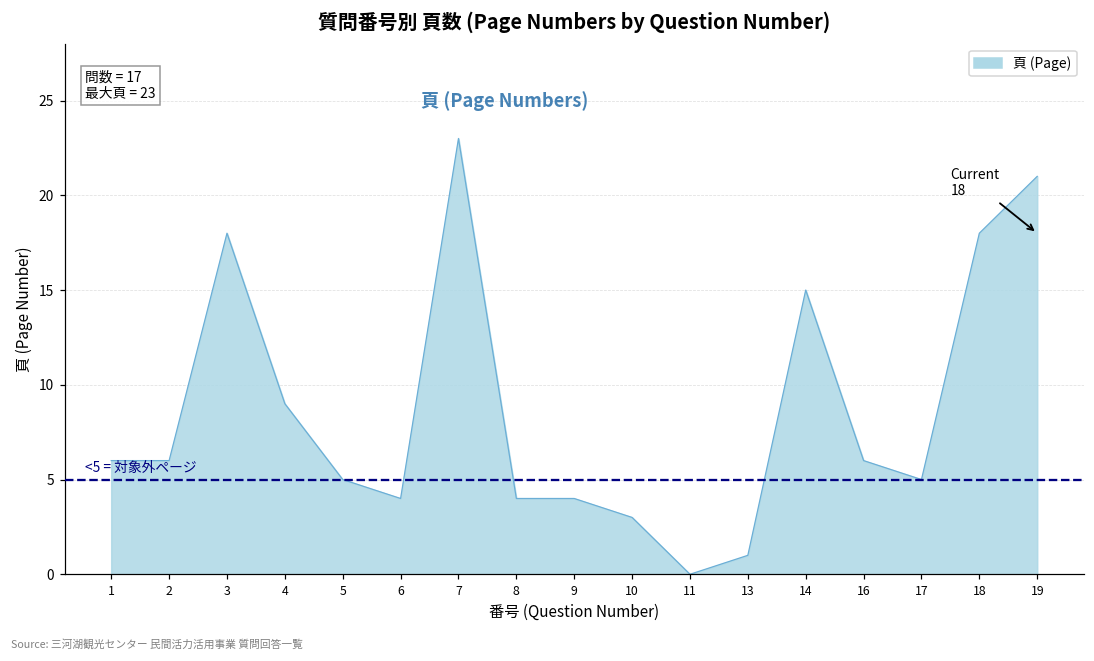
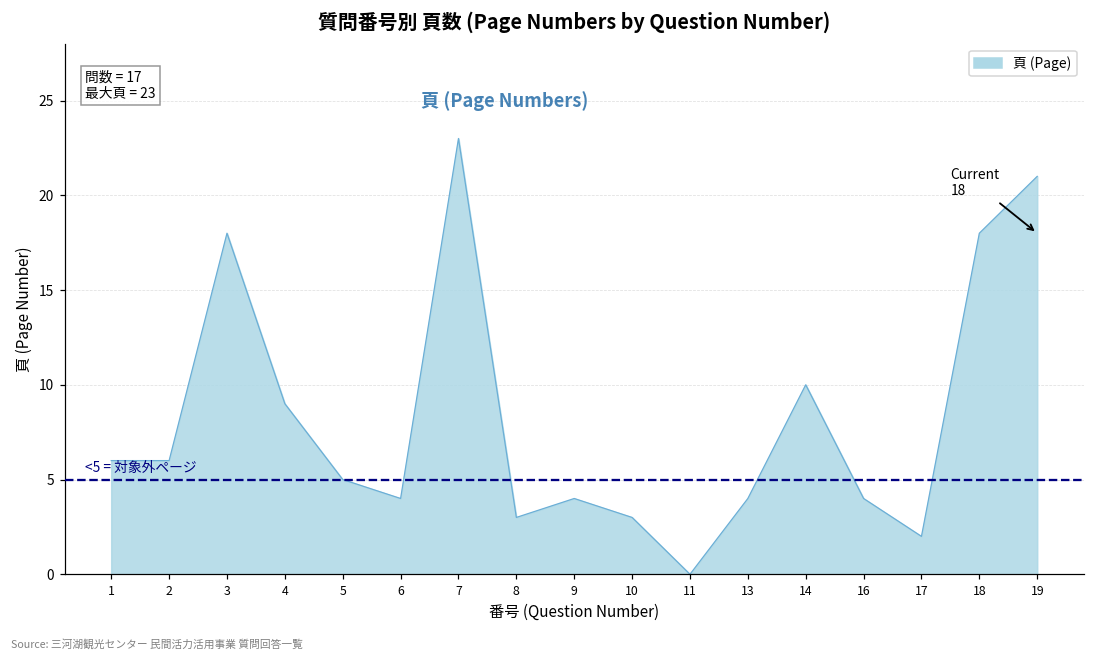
8: 4 -> 3
13: 1 -> 4
14: 15 -> 10
16: 6 -> 4
17: 5 -> 2
